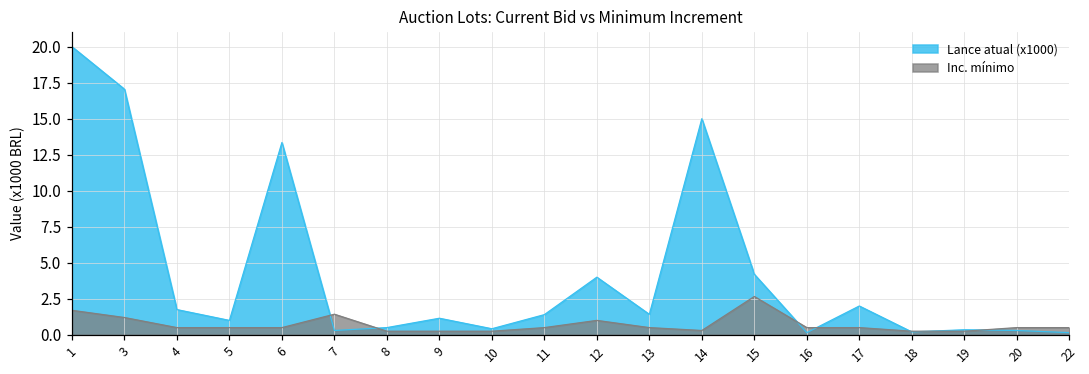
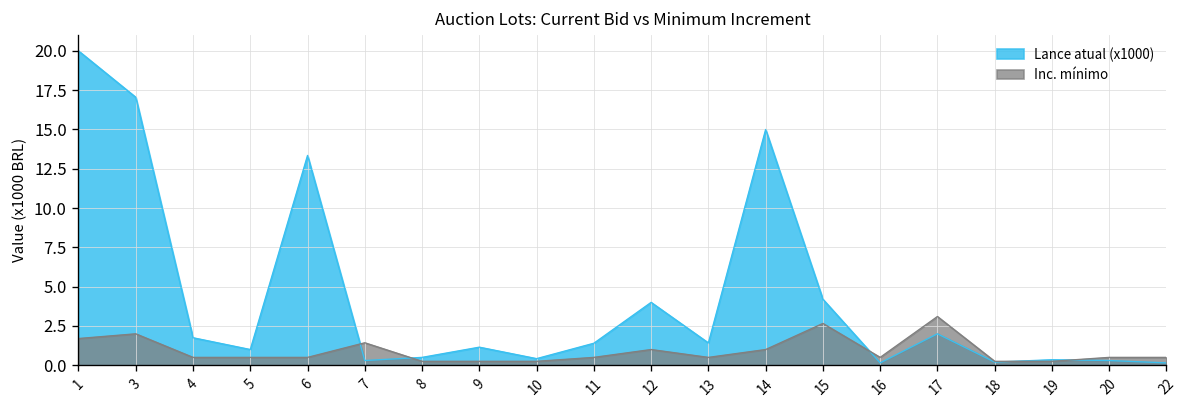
Inc. mínimo, 3: 1.2 -> 2.0
Inc. mínimo, 14: 0.3 -> 1.0
Inc. mínimo, 17: 0.5 -> 3.1
